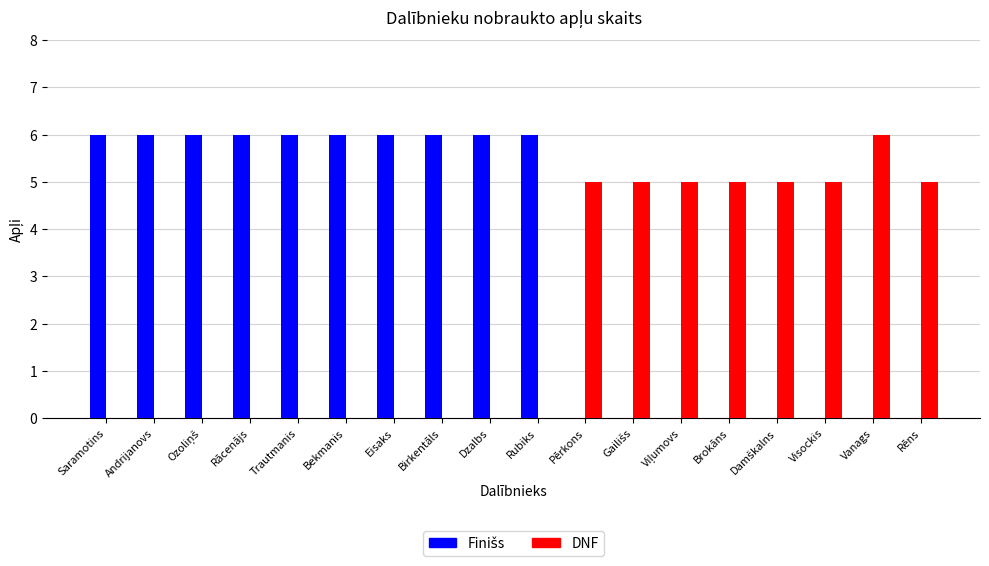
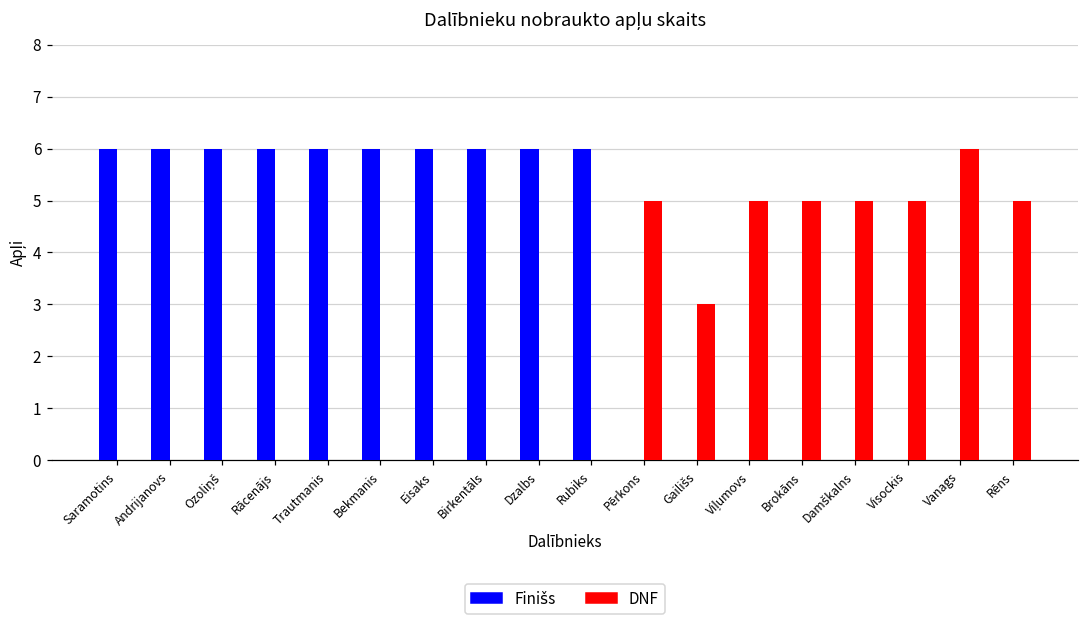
DNF, Gailišs: 5 -> 3
